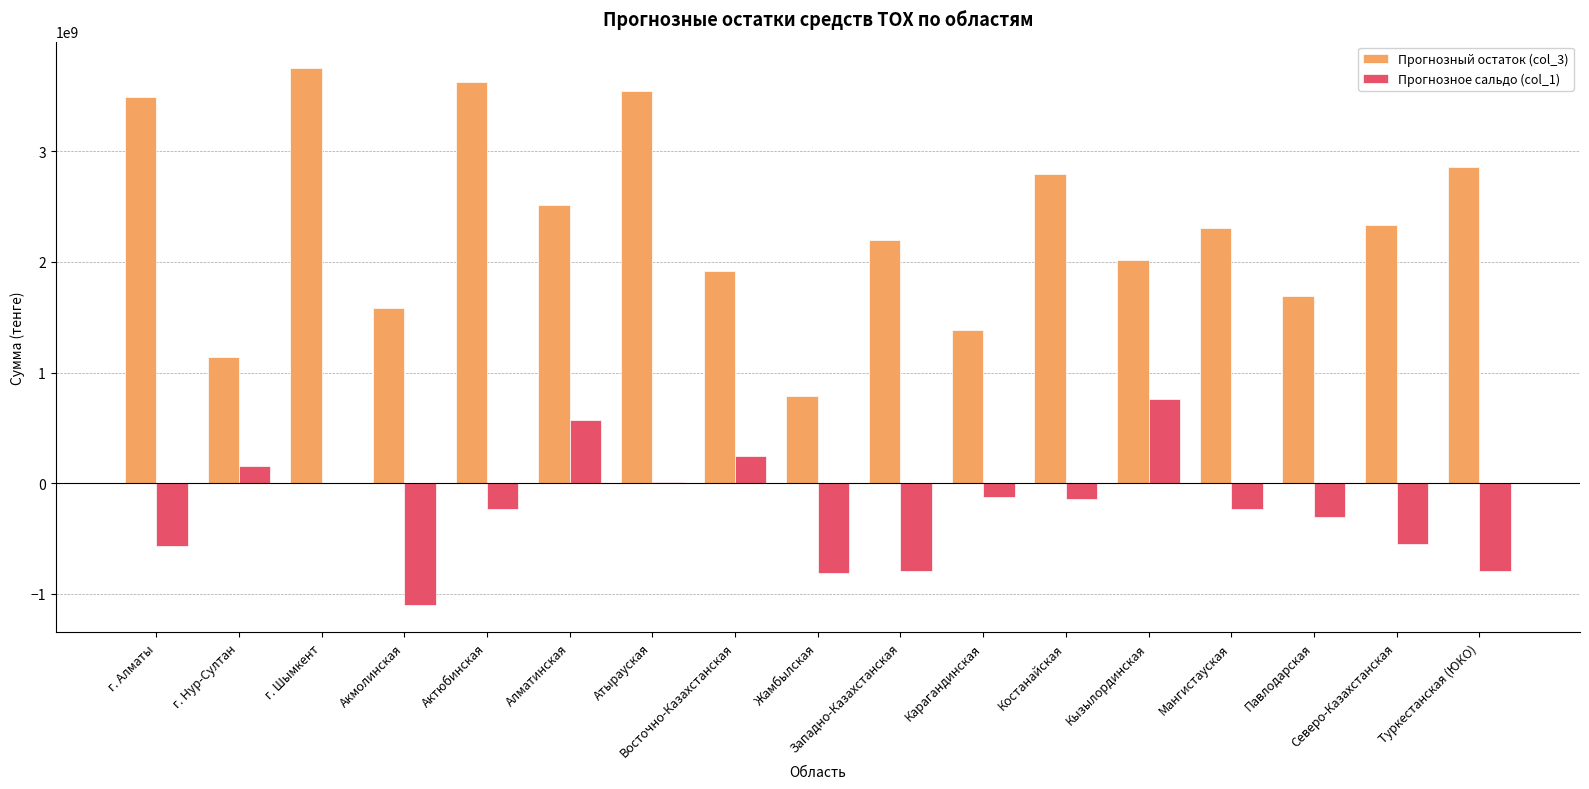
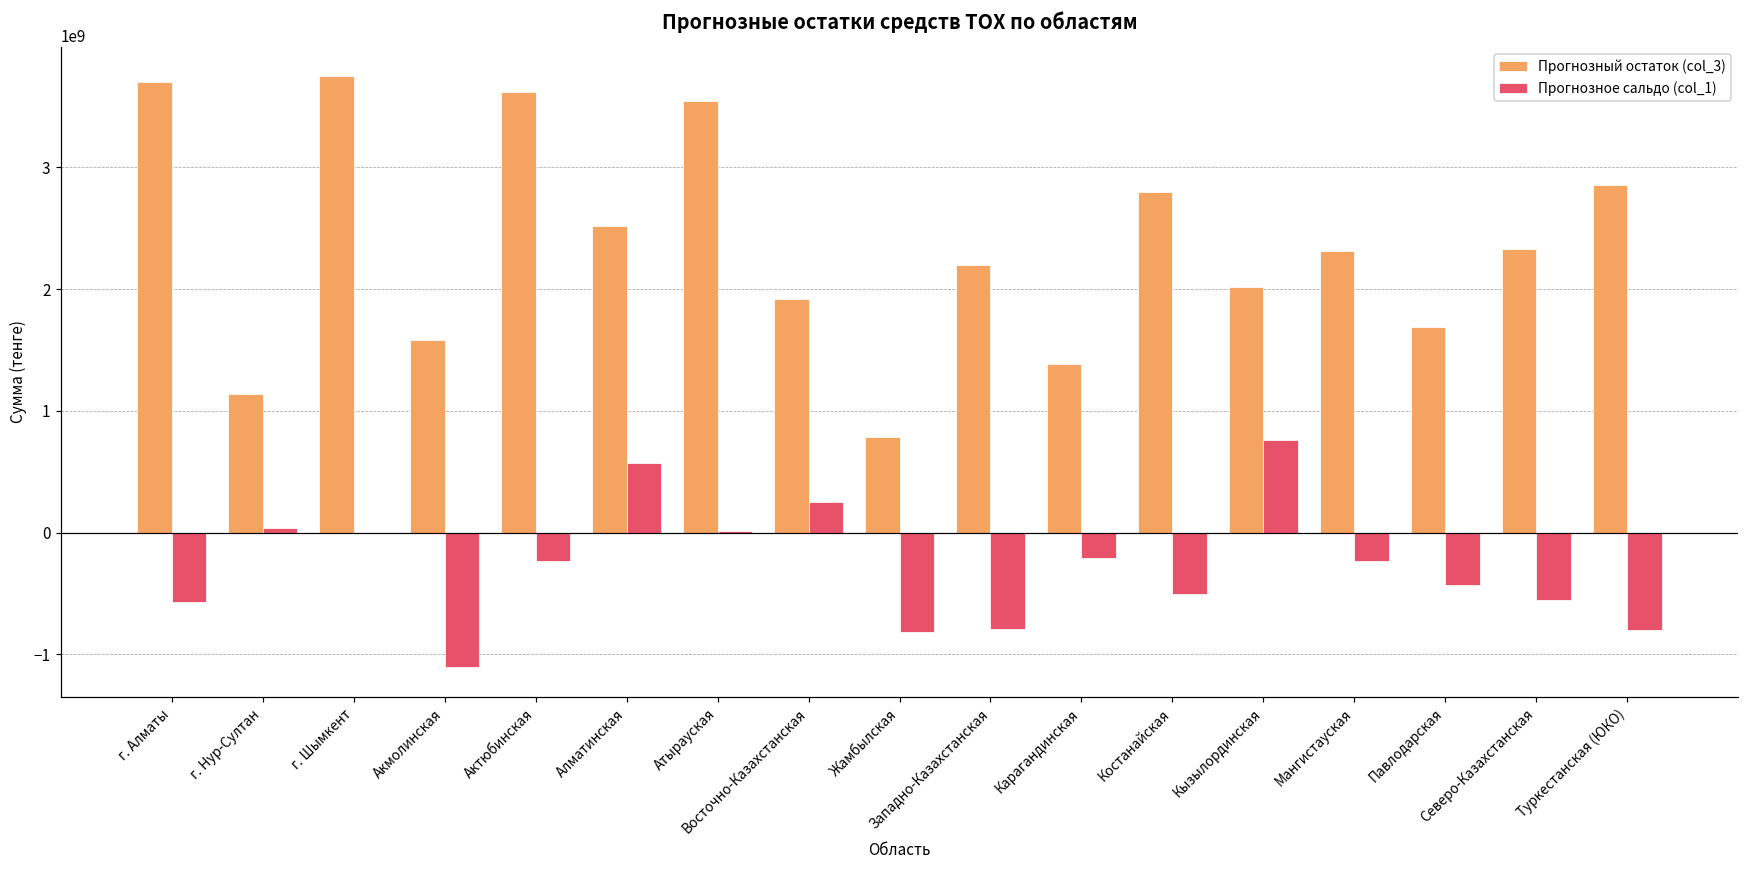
Прогнозный остаток (col_3), г. Алматы: 3490000000 -> 3700000000
Прогнозное сальдо (col_1), г. Нур-Султан: 150000000 -> 40000000
Прогнозное сальдо (col_1), Карагандинская: -120000000 -> -210000000
Прогнозное сальдо (col_1), Костанайская: -140000000 -> -500000000
Прогнозное сальдо (col_1), Павлодарская: -300000000 -> -430000000
